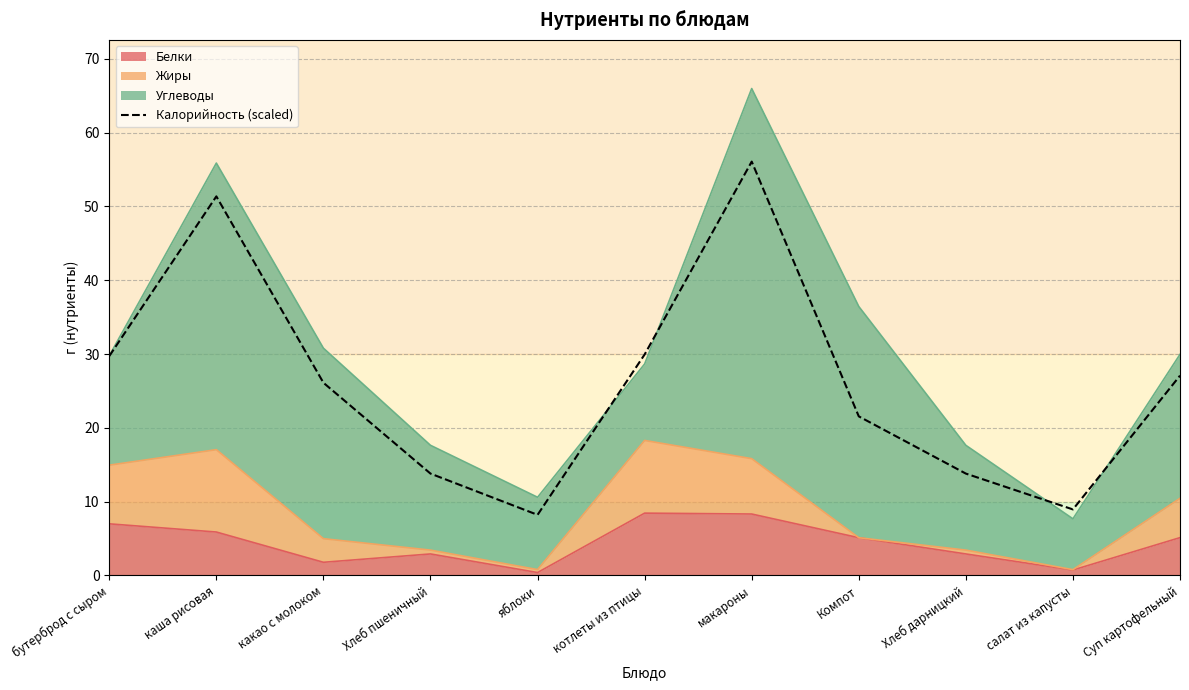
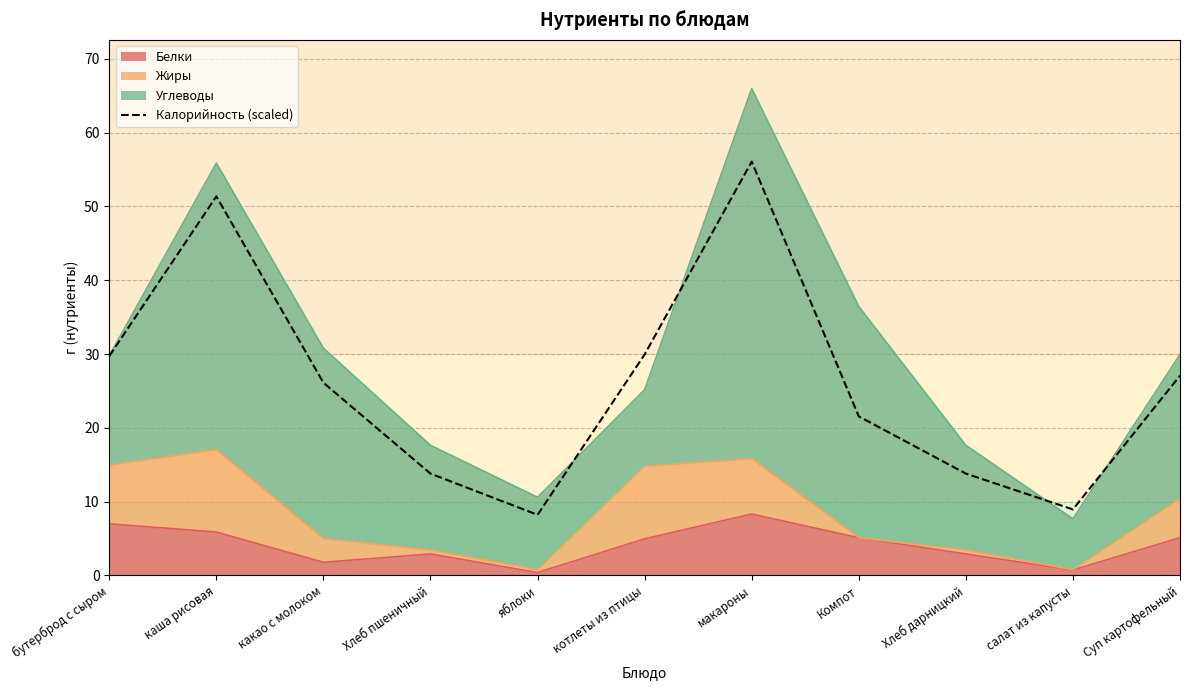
Белки, котлеты из птицы: 8 -> 5
